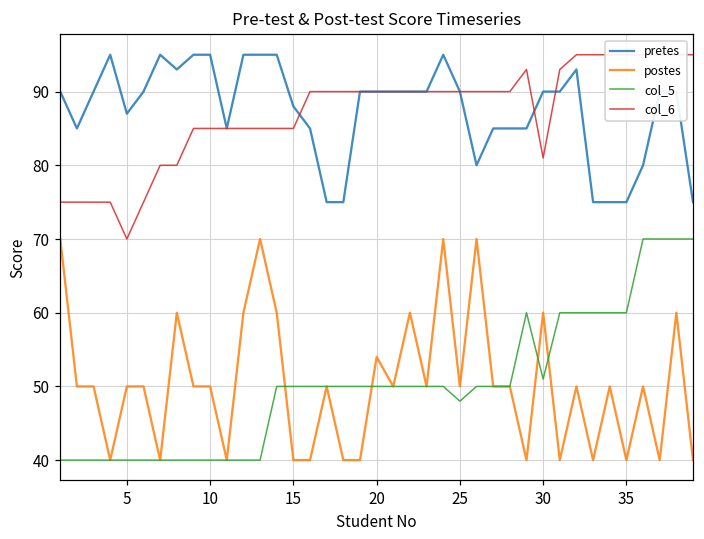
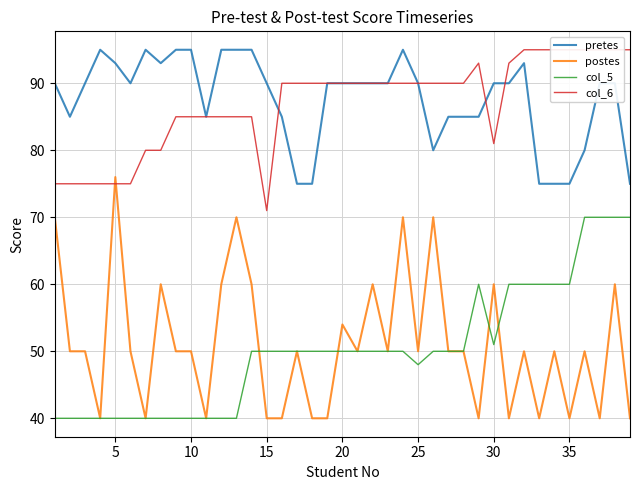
pretes, 5: 87 -> 93
postes, 5: 50 -> 76
col_6, 5: 70 -> 75
pretes, 15: 88 -> 90
col_6, 15: 85 -> 71
